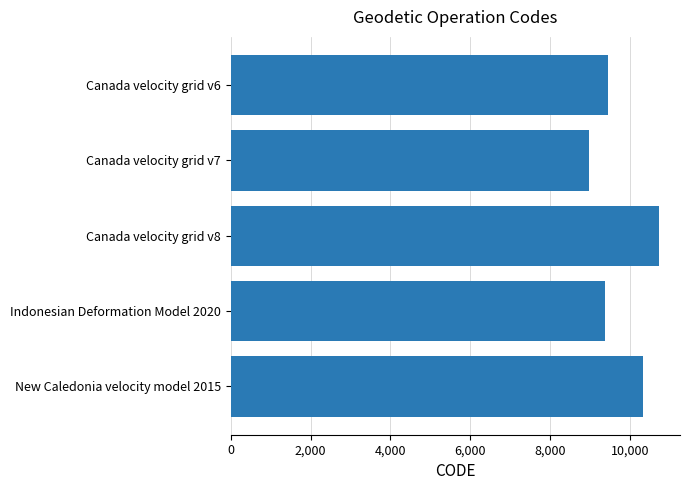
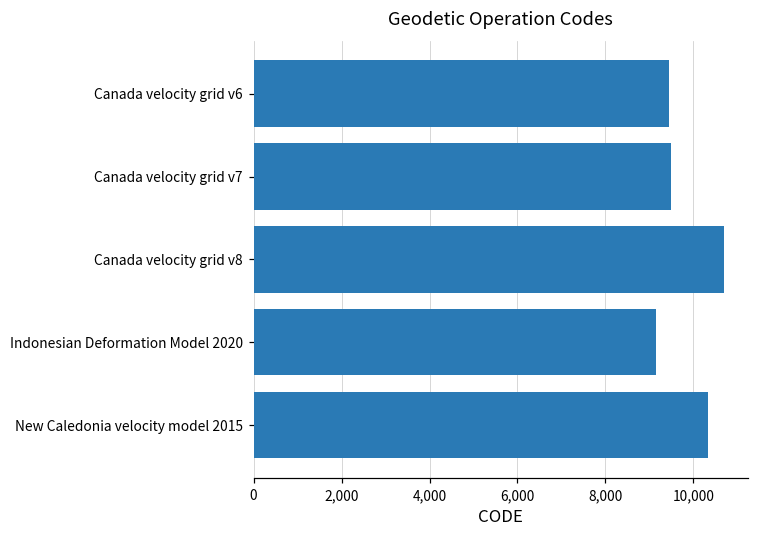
Canada velocity grid v7: 9,000 -> 9,500
Indonesian Deformation Model 2020: 9,400 -> 9,200
